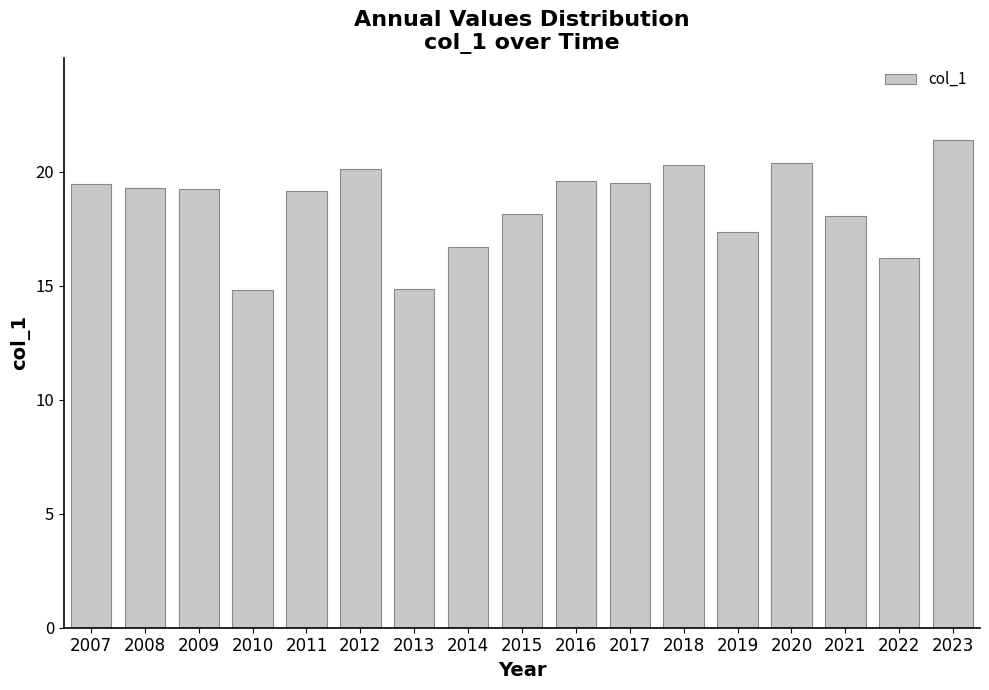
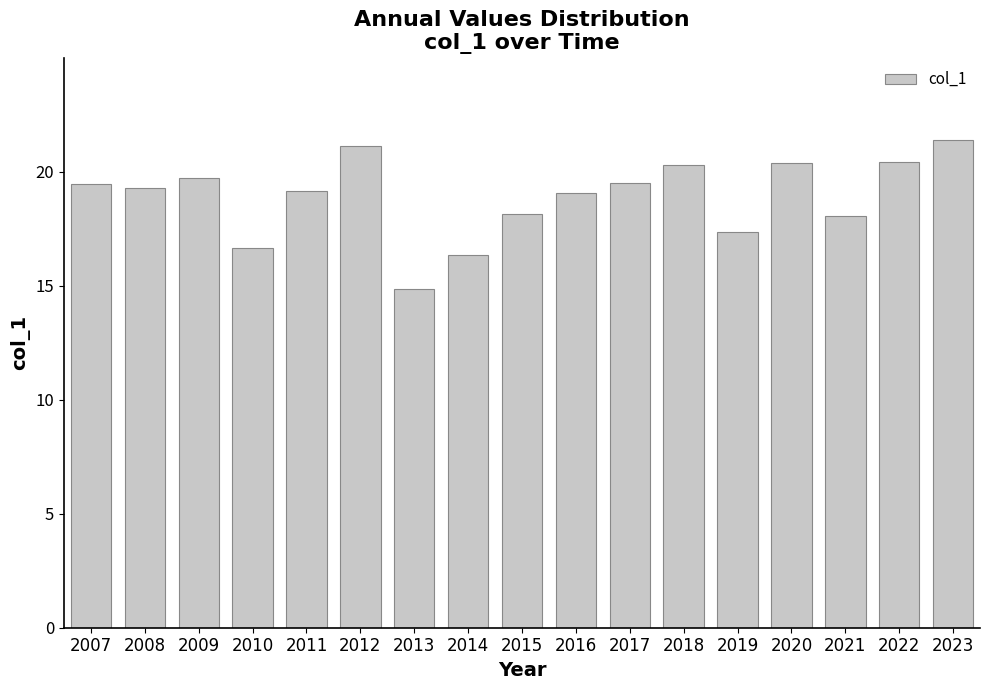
2009: 19.2 -> 19.7
2010: 14.8 -> 16.6
2012: 20.1 -> 21.1
2014: 16.7 -> 16.3
2016: 19.6 -> 19.1
2022: 16.2 -> 20.4
